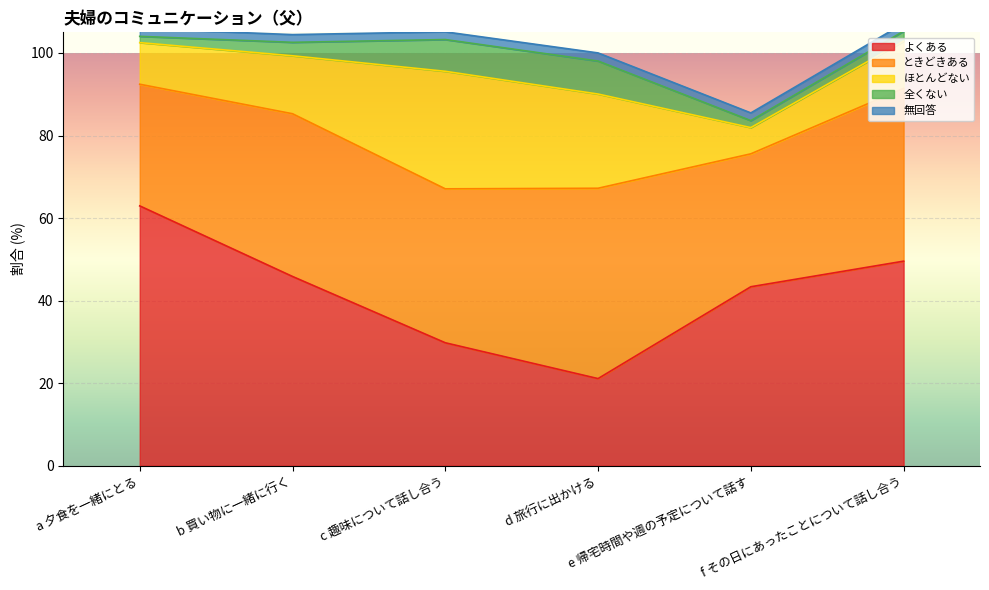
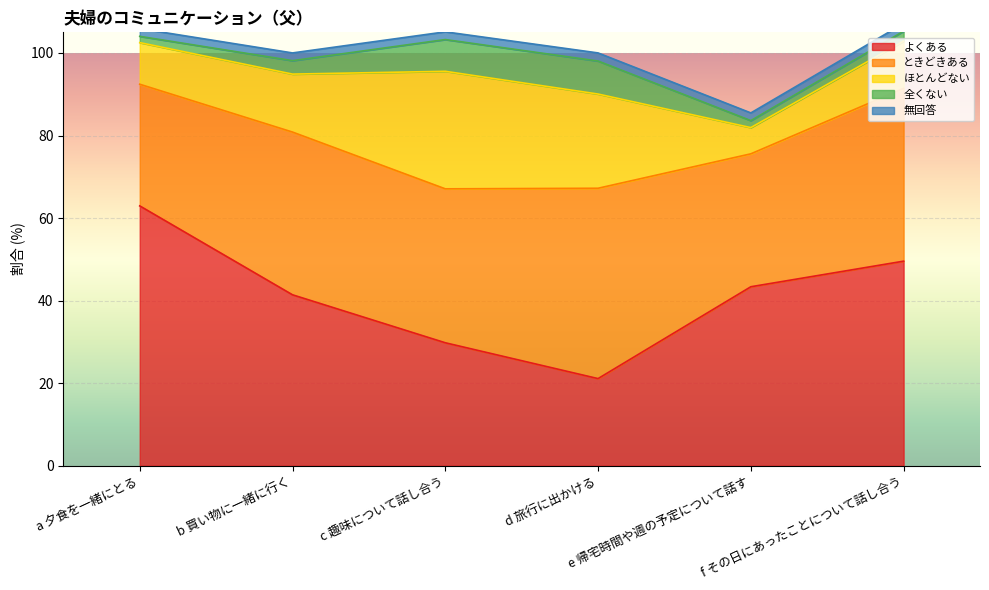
よくある, b 買い物に一緒に行く: 46 -> 41
